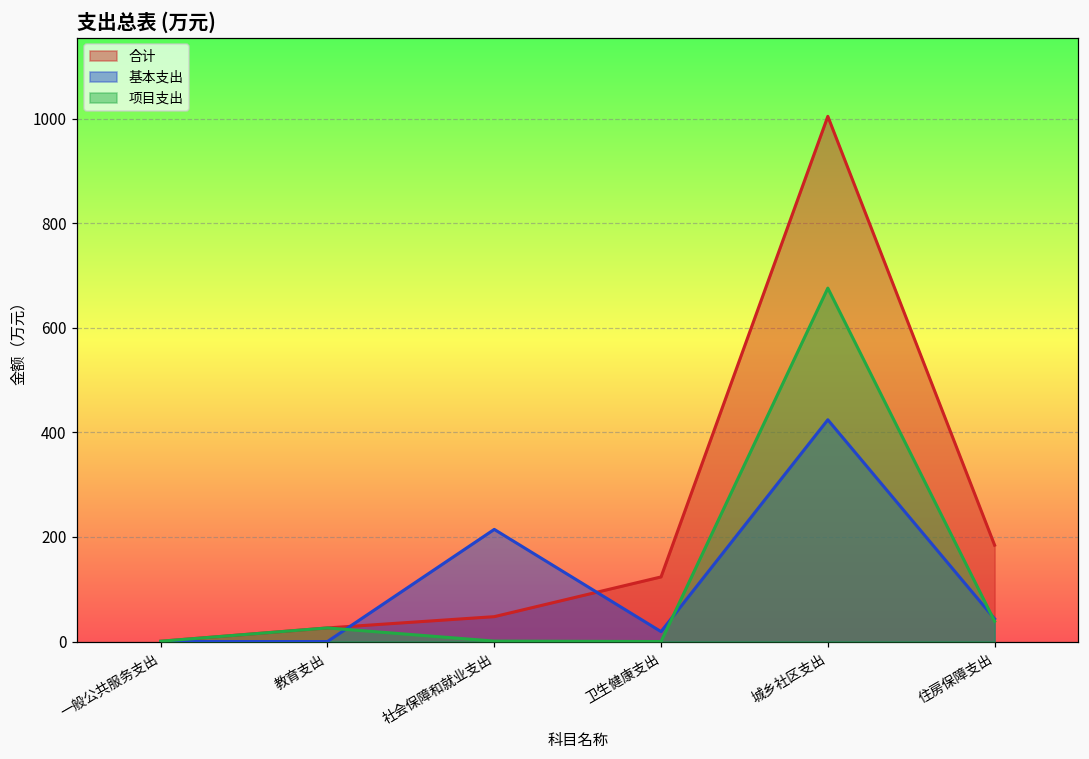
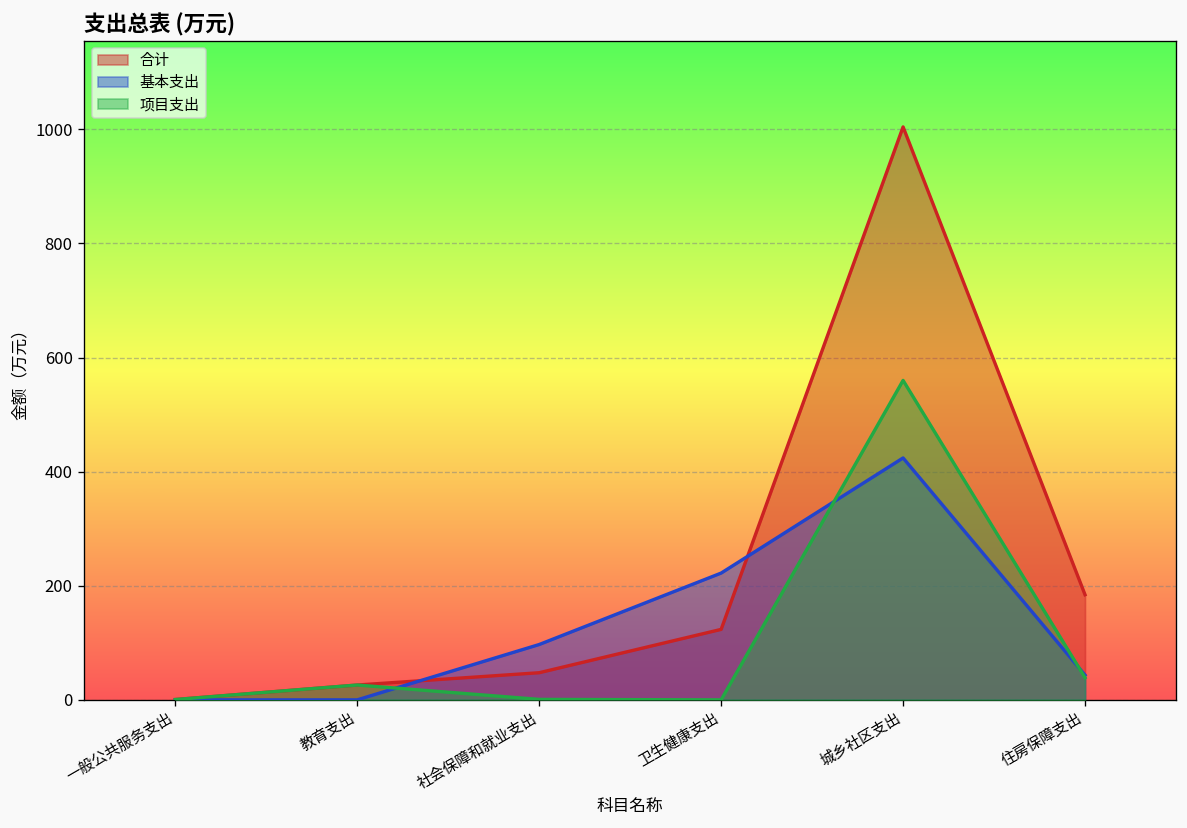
基本支出, 社会保障和就业支出: 210 -> 100
基本支出, 卫生健康支出: 20 -> 220
项目支出, 城乡社区支出: 680 -> 560
